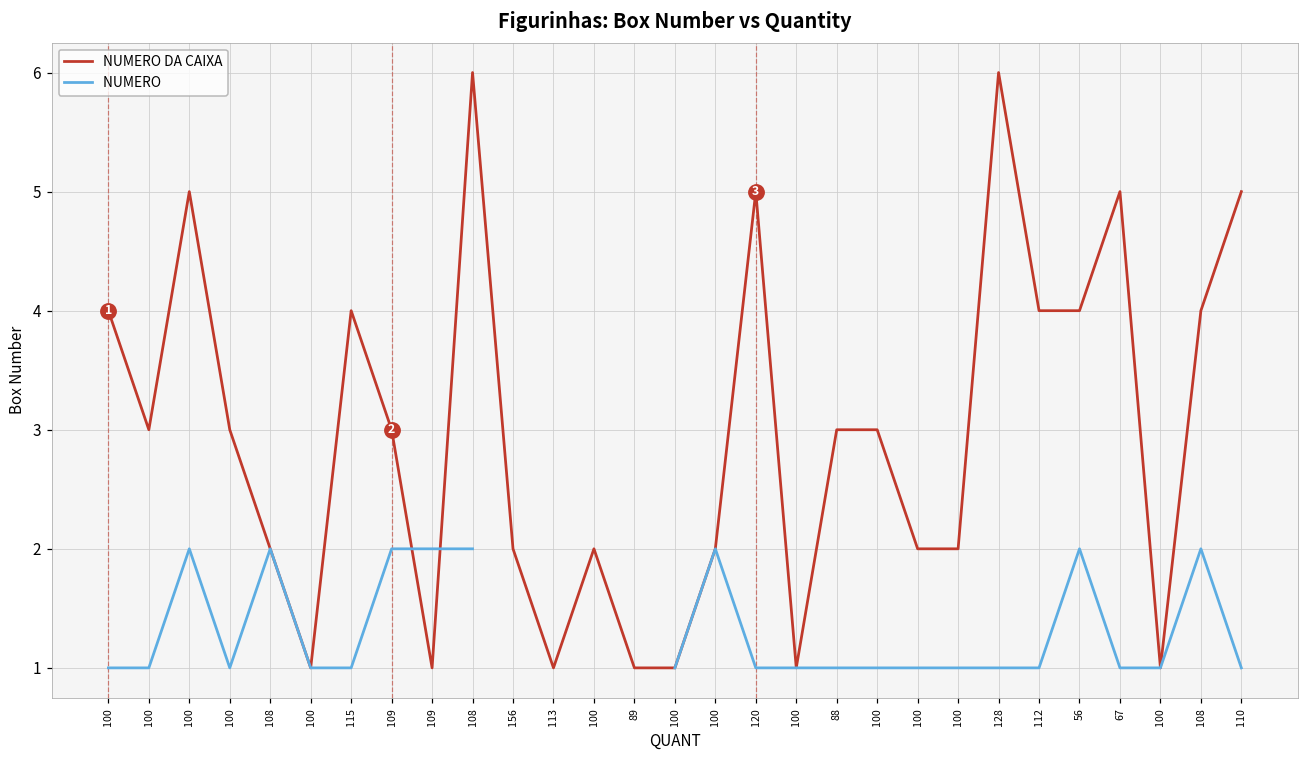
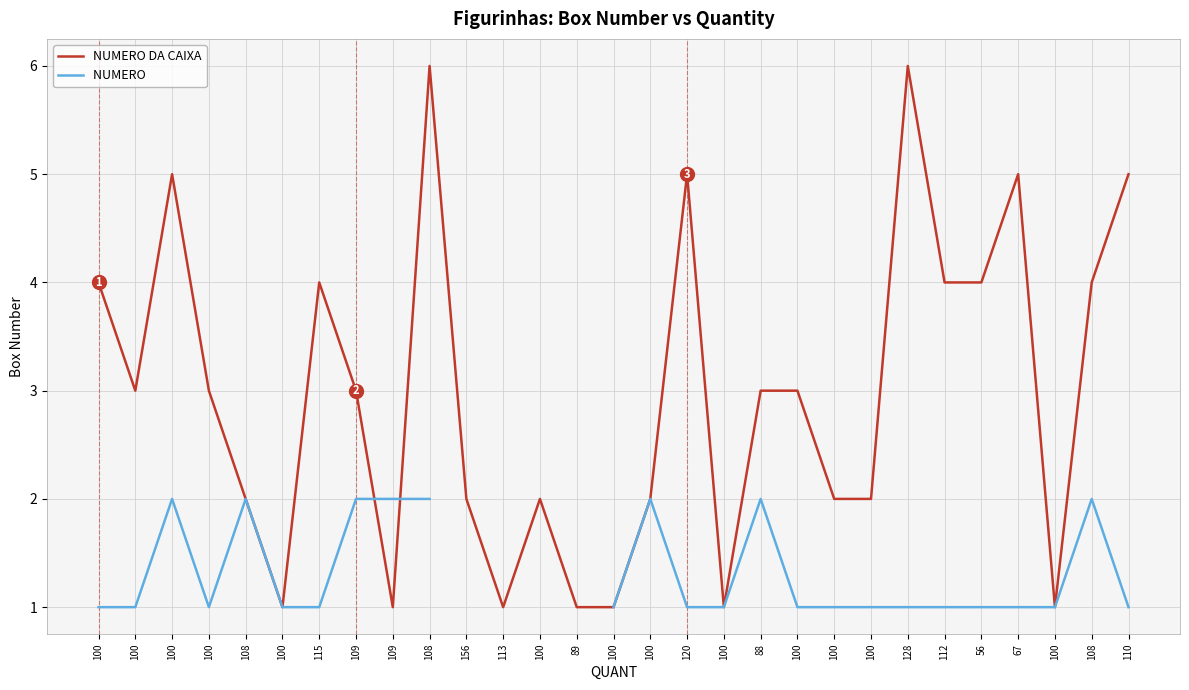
NUMERO, 88: 1 -> 2
NUMERO, 56: 2 -> 1
